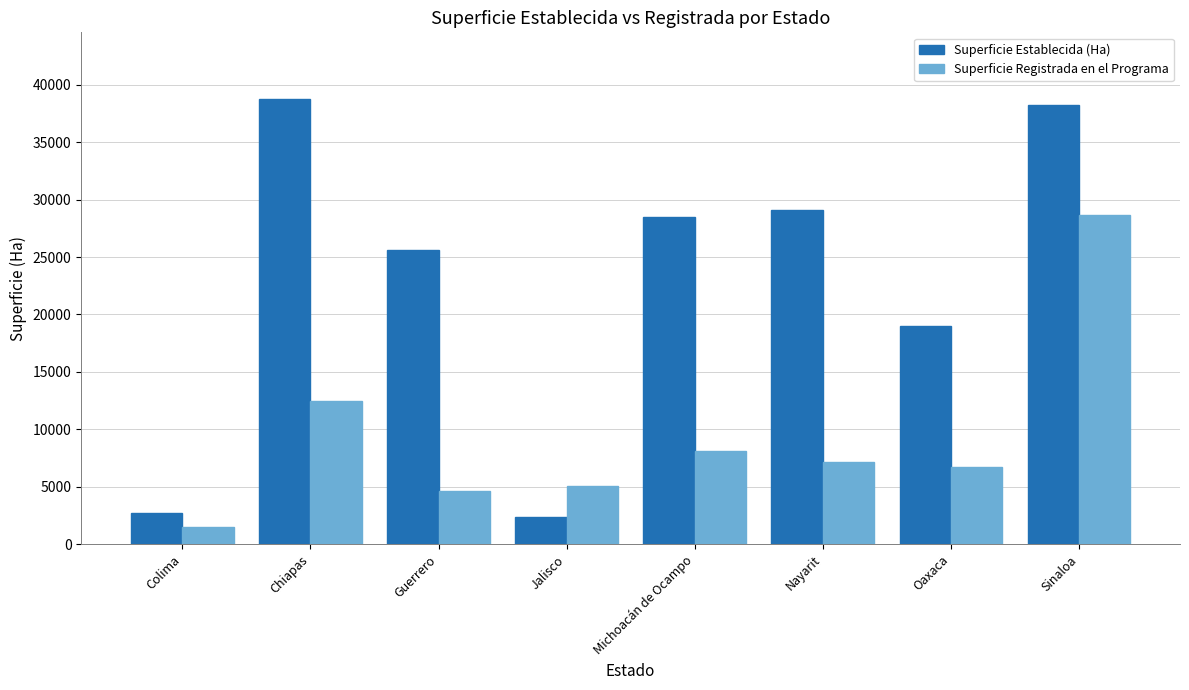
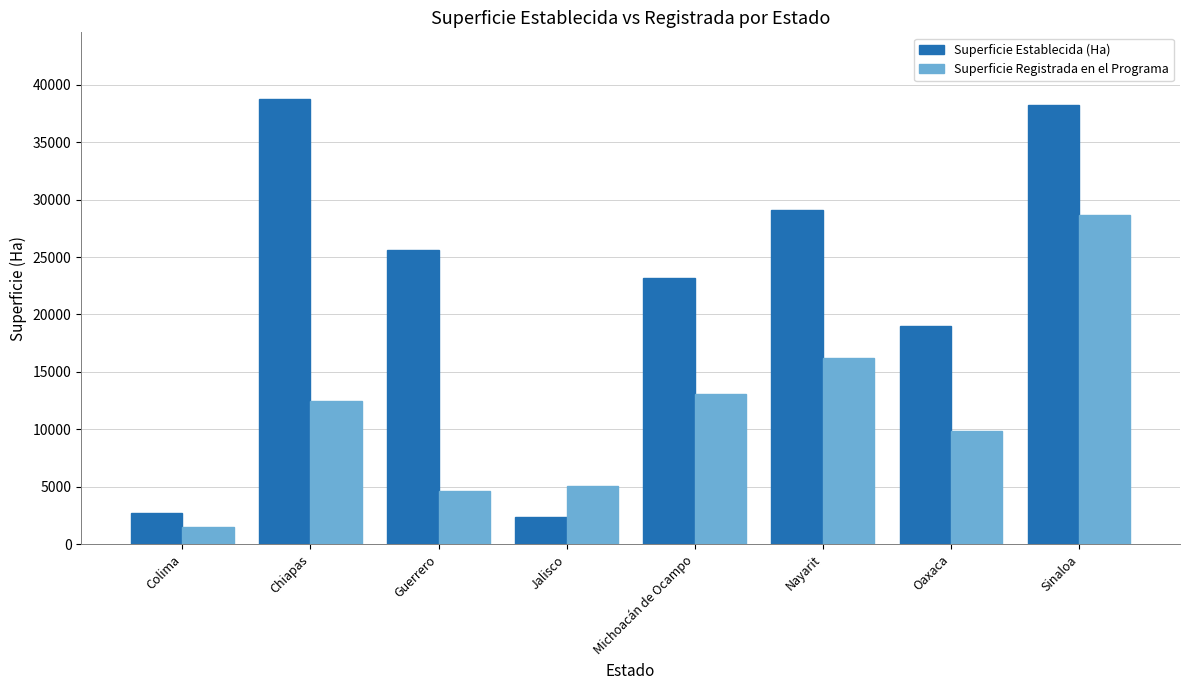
Superficie Establecida (Ha), Michoacán de Ocampo: 28500 -> 23200
Superficie Registrada en el Programa, Michoacán de Ocampo: 8100 -> 13100
Superficie Registrada en el Programa, Nayarit: 7200 -> 16200
Superficie Registrada en el Programa, Oaxaca: 6700 -> 9900
